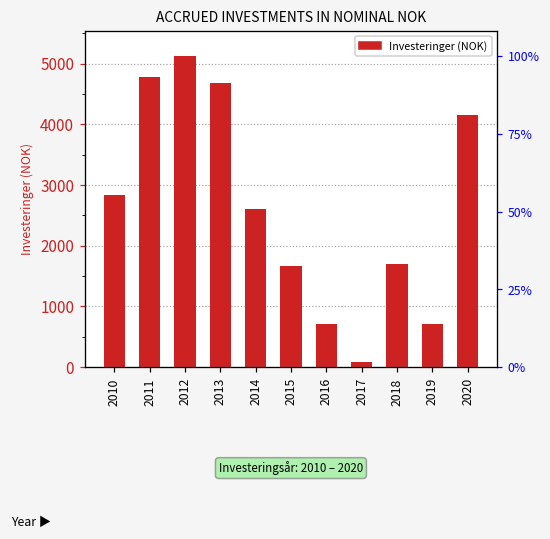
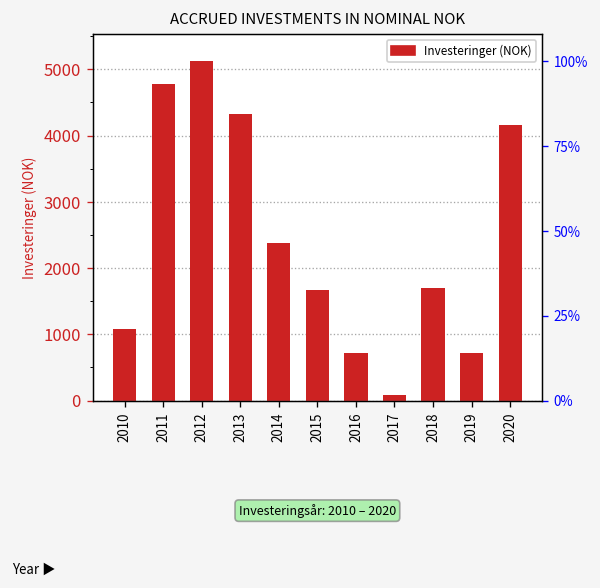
2010: 2800 -> 1100
2013: 4700 -> 4300
2014: 2600 -> 2400
